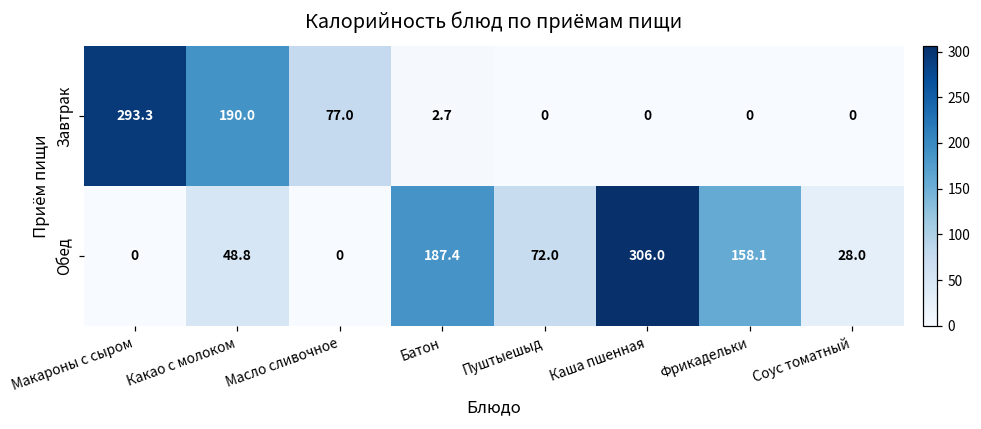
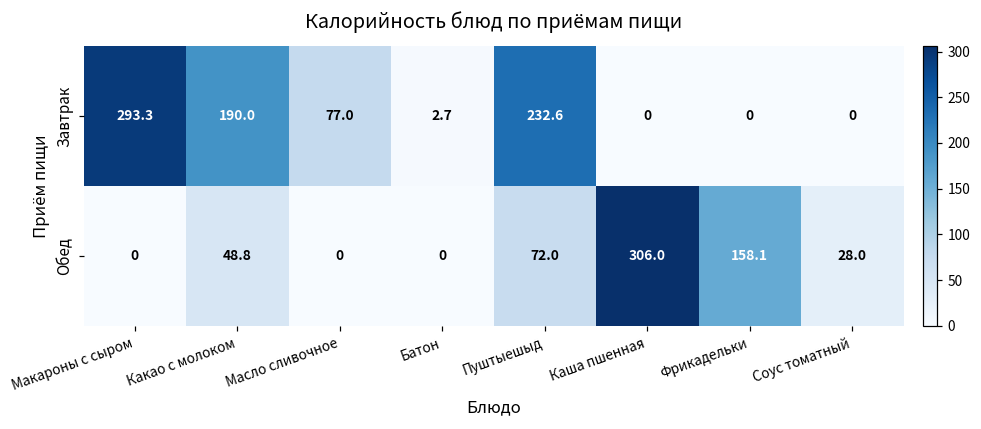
Завтрак, Пуштыешыд: 0 -> 232.6
Обед, Батон: 187.4 -> 0
